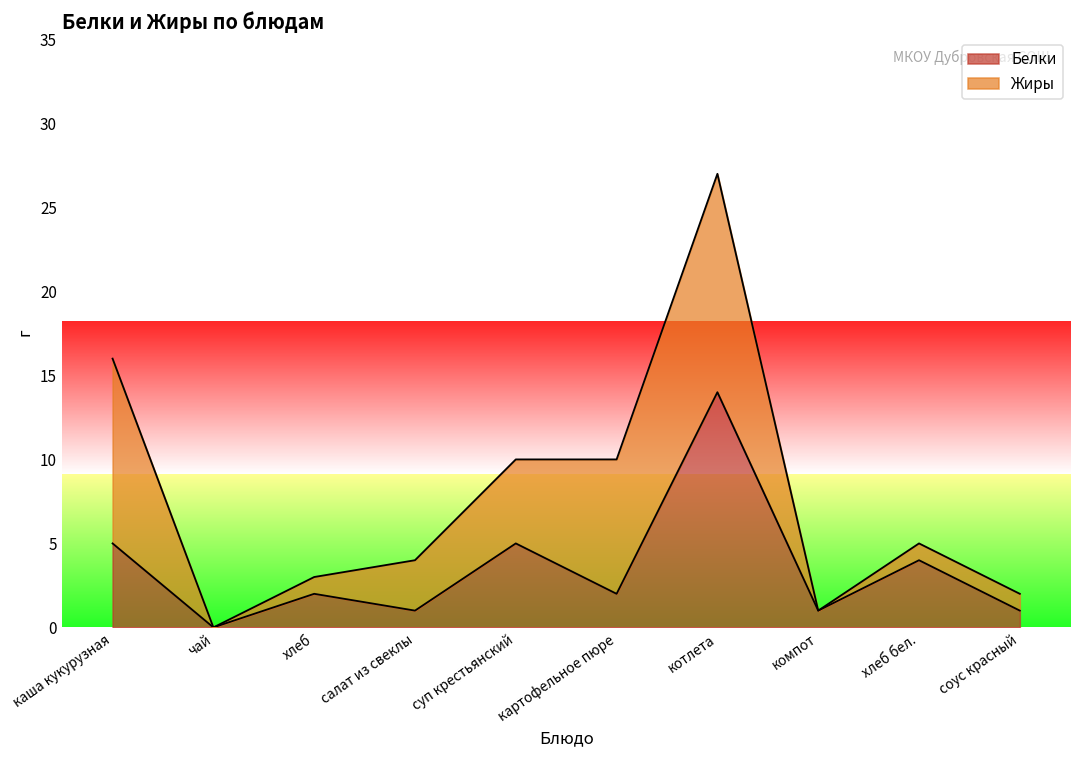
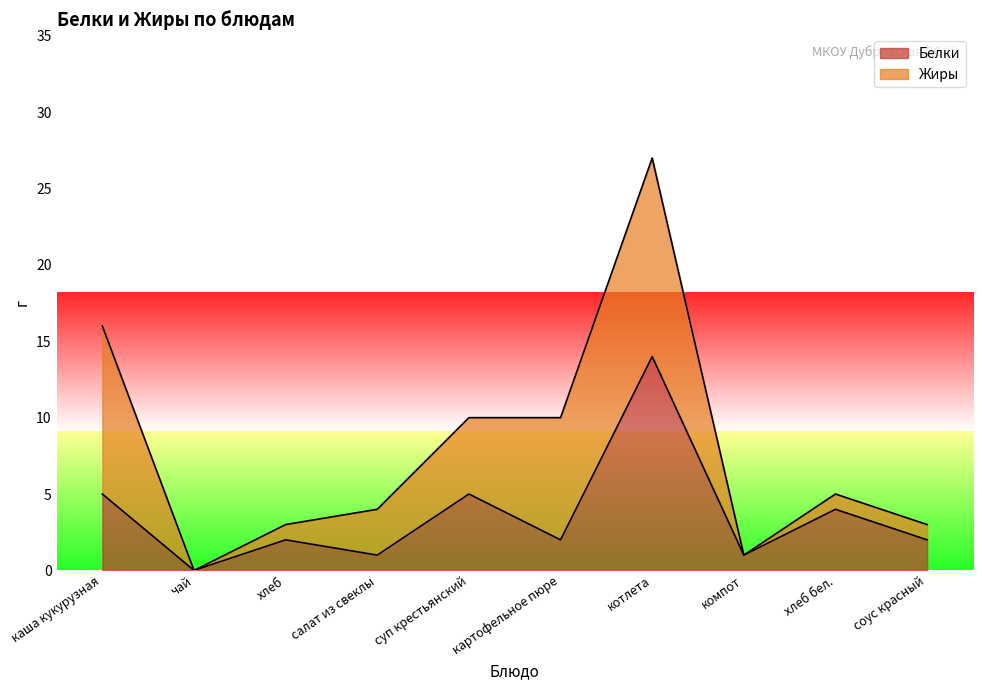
Белки, соус красный: 1 -> 2
